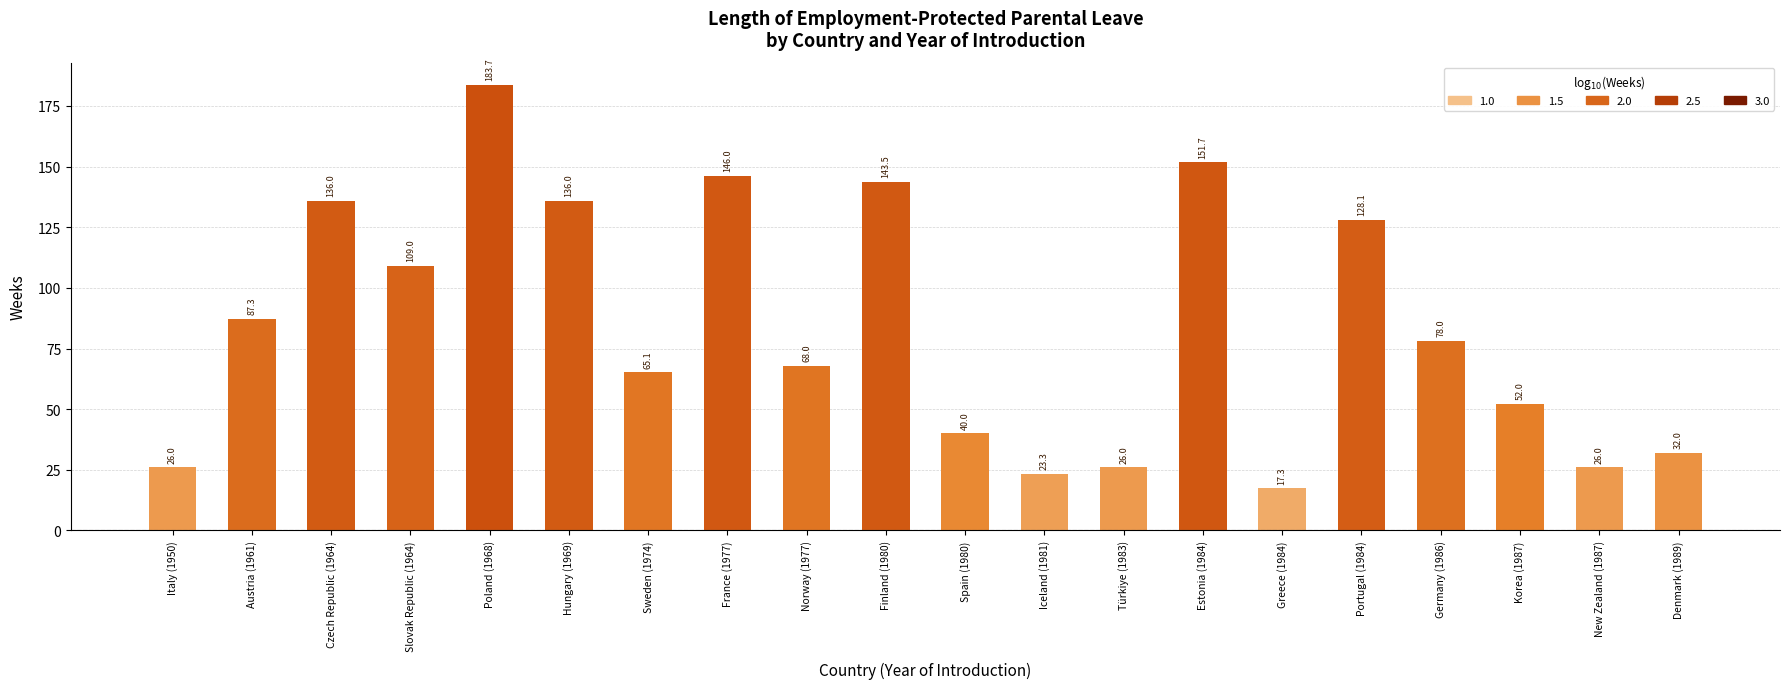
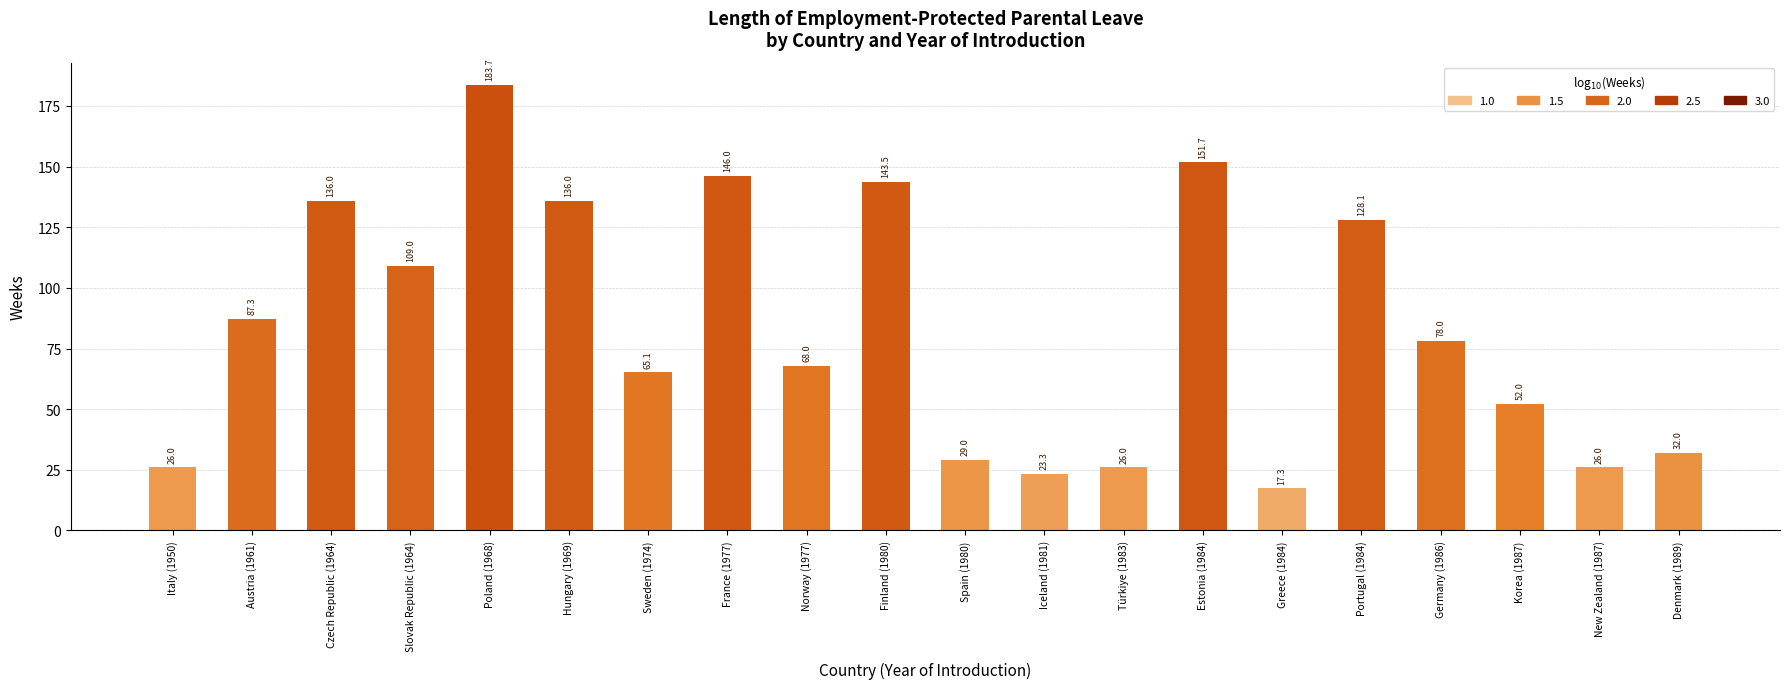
Spain (1980): 40.0 -> 29.0
